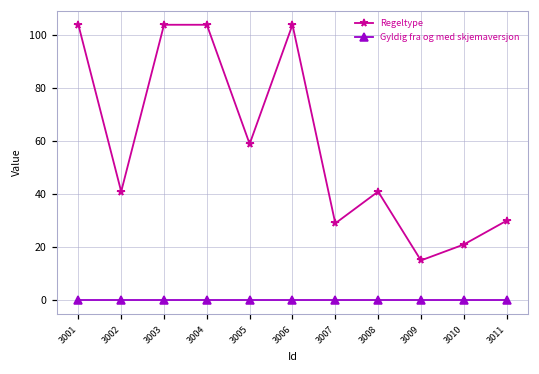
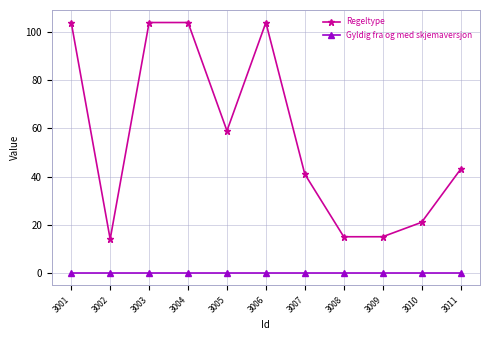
Regeltype, 3002: 41 -> 14
Regeltype, 3007: 29 -> 41
Regeltype, 3008: 41 -> 15
Regeltype, 3011: 30 -> 43
